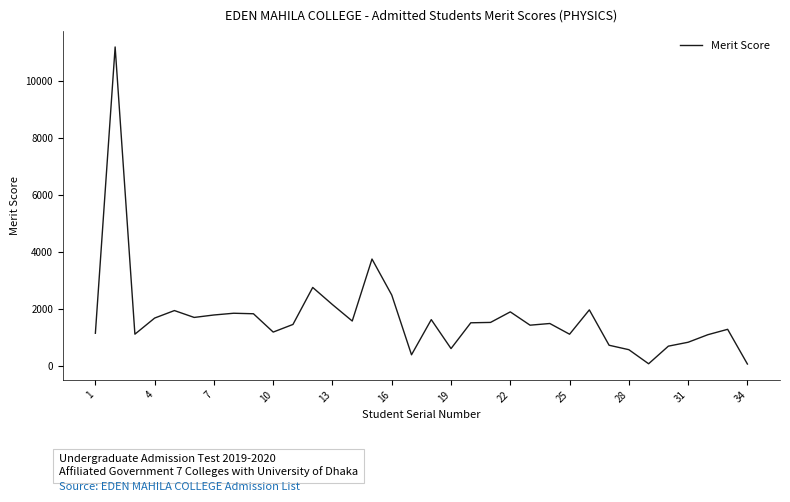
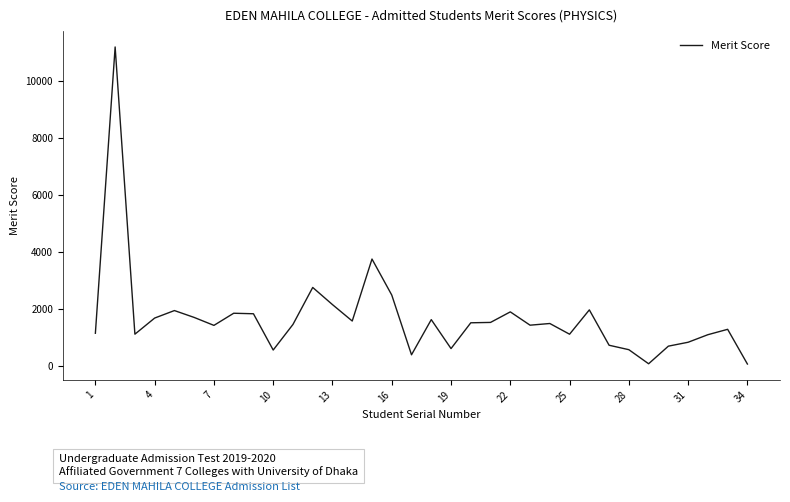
7: 1800 -> 1400
10: 1200 -> 600
